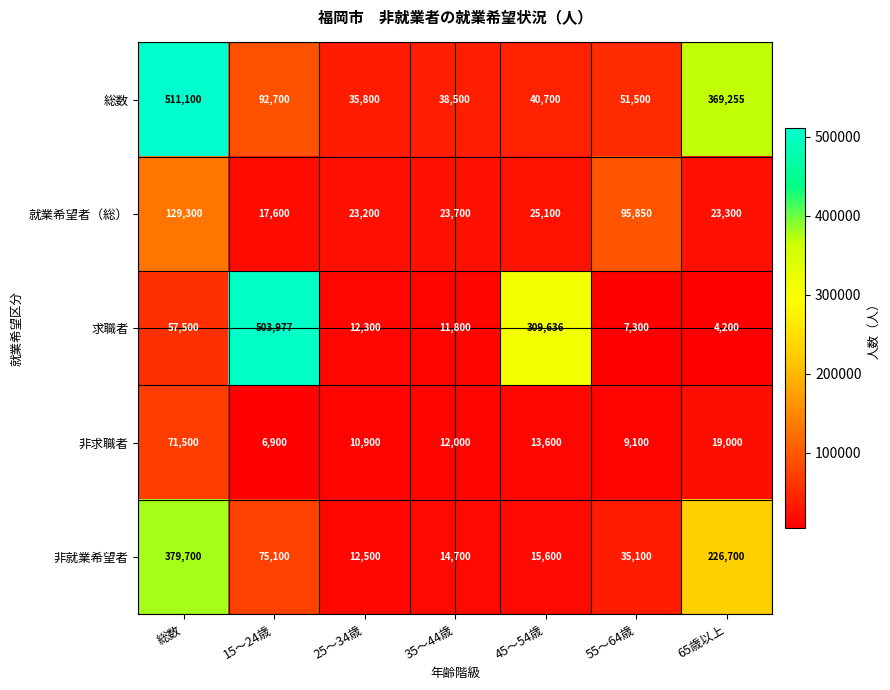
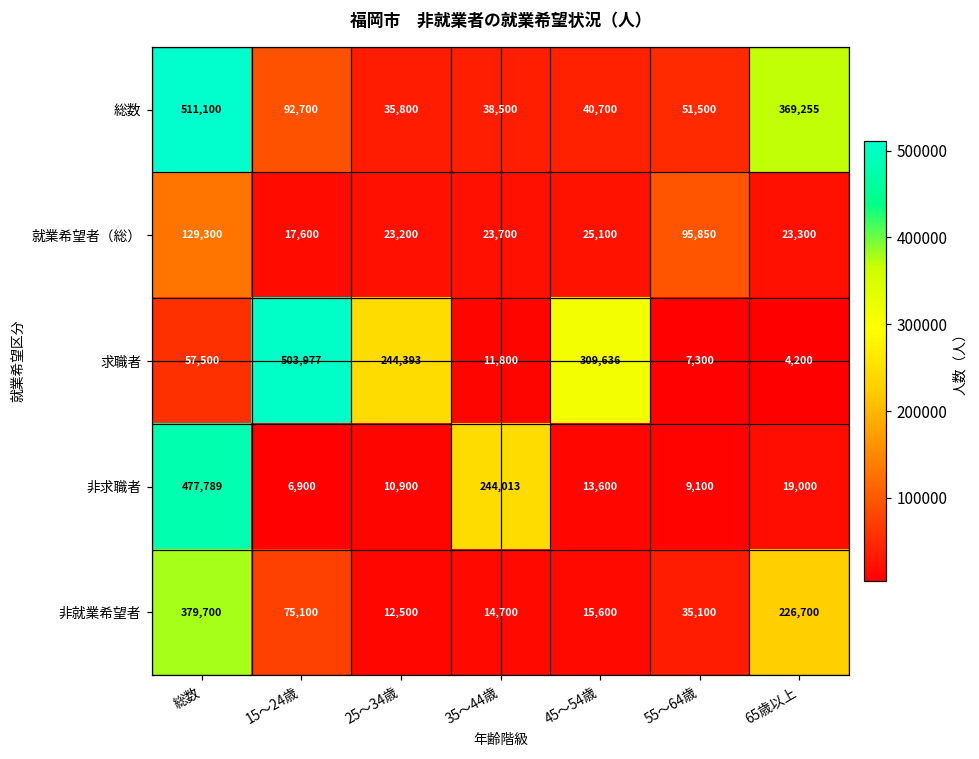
求職者, 25～34歳: 12,300 -> 244,393
非求職者, 総数: 71,500 -> 477,789
非求職者, 35～44歳: 12,000 -> 244,013
